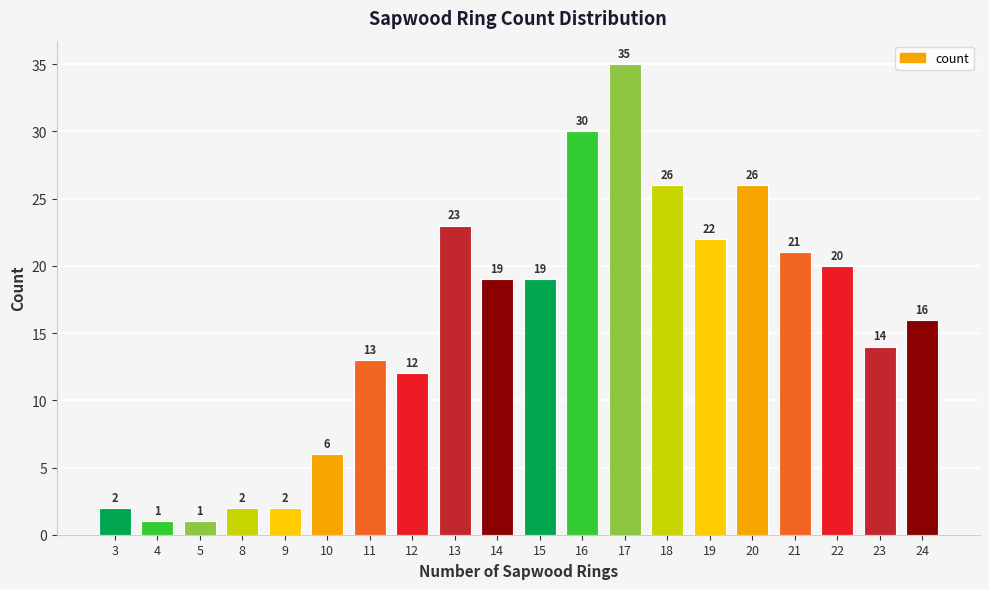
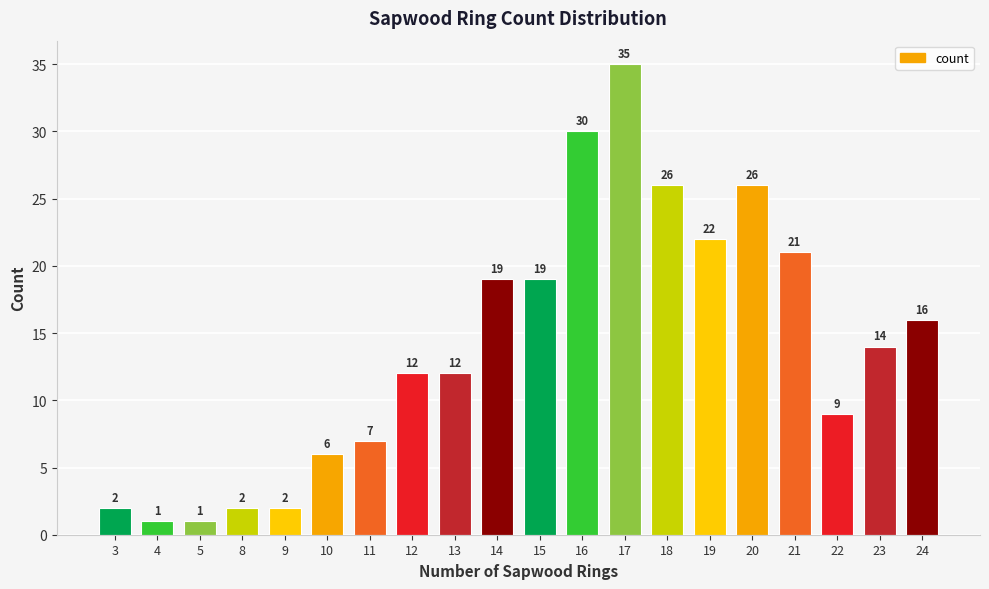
11: 13 -> 7
13: 23 -> 12
22: 20 -> 9
